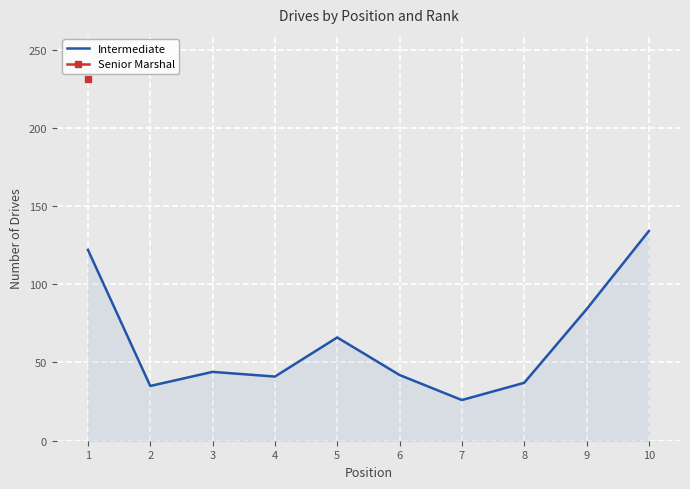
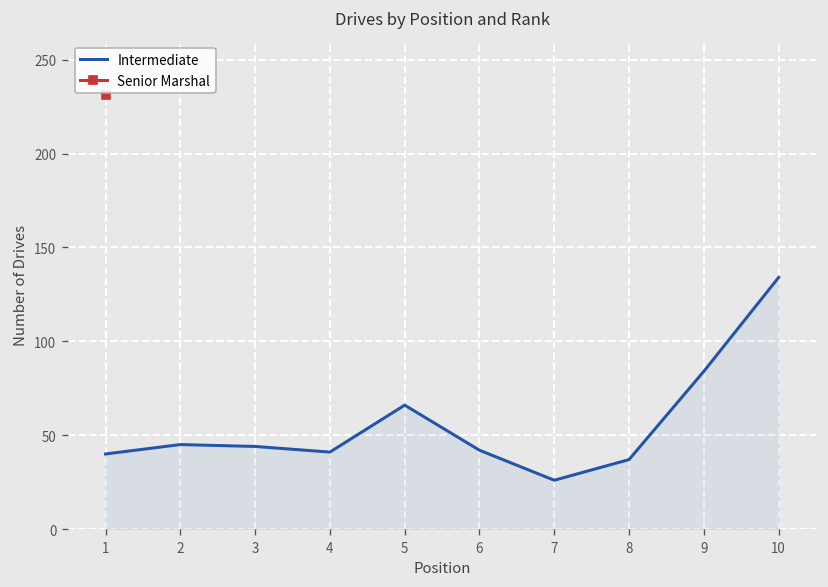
Intermediate, 1: 122 -> 40
Intermediate, 2: 35 -> 45
